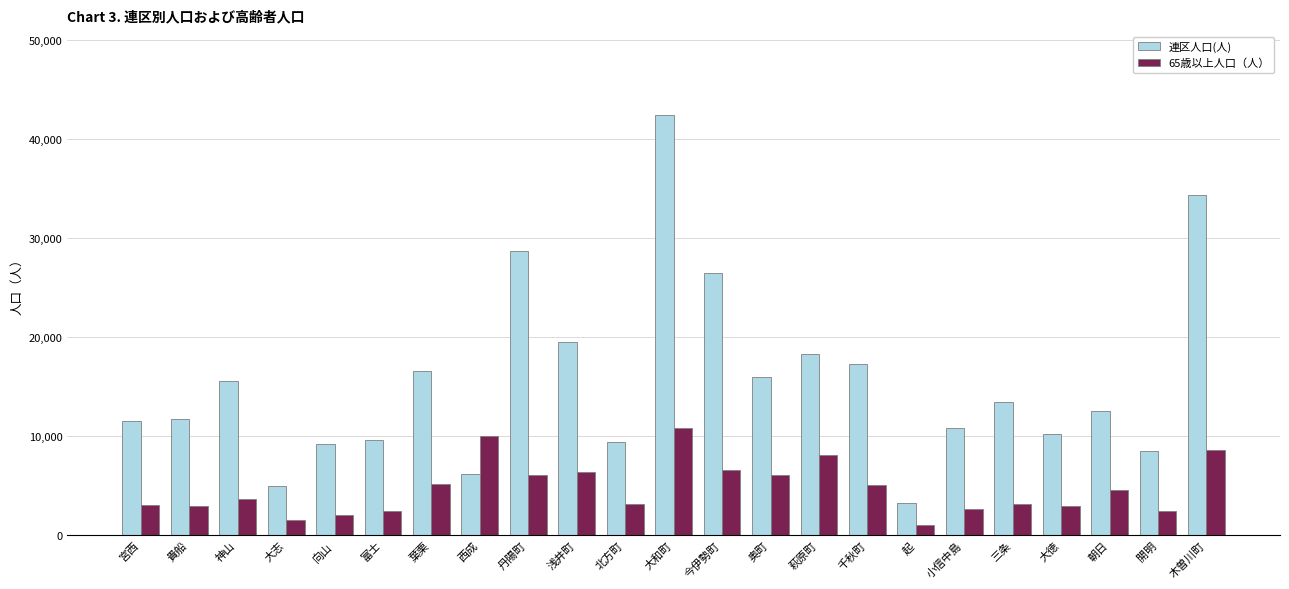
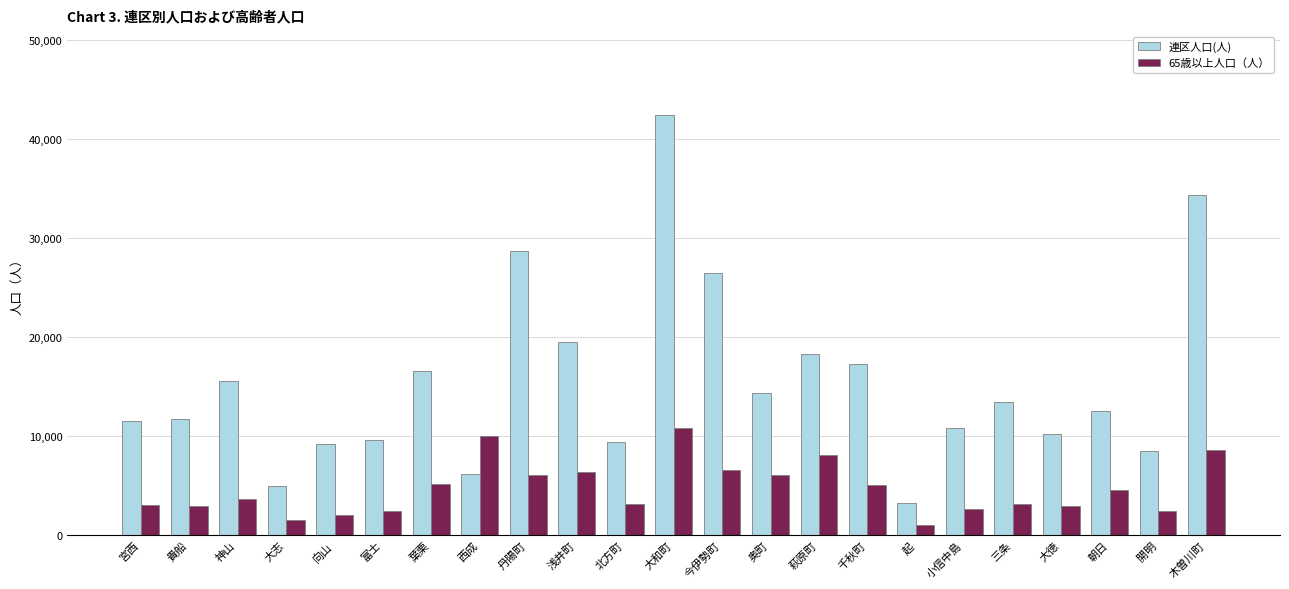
連区人口(人), 奥町: 16,000 -> 14,000
